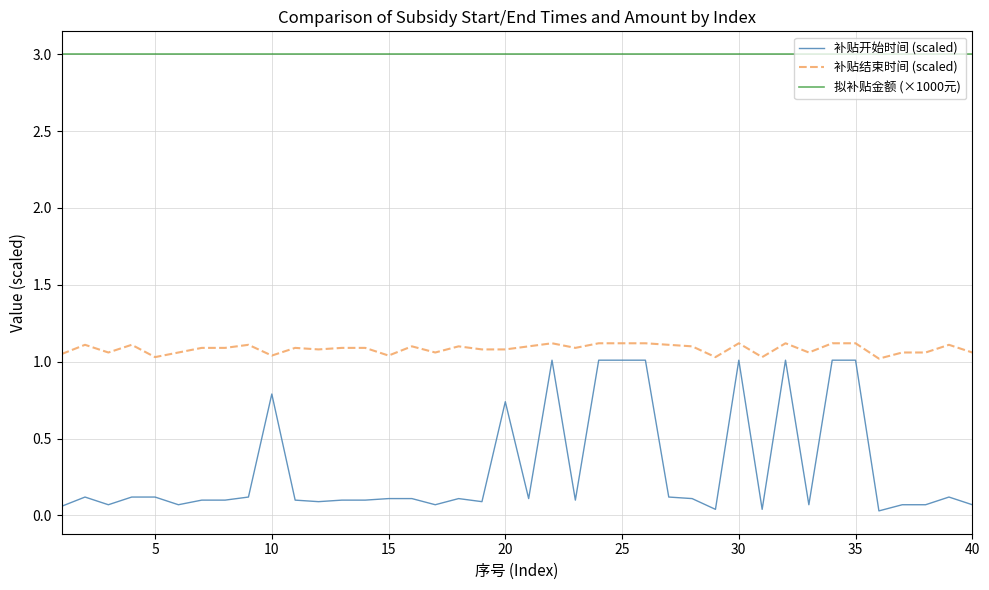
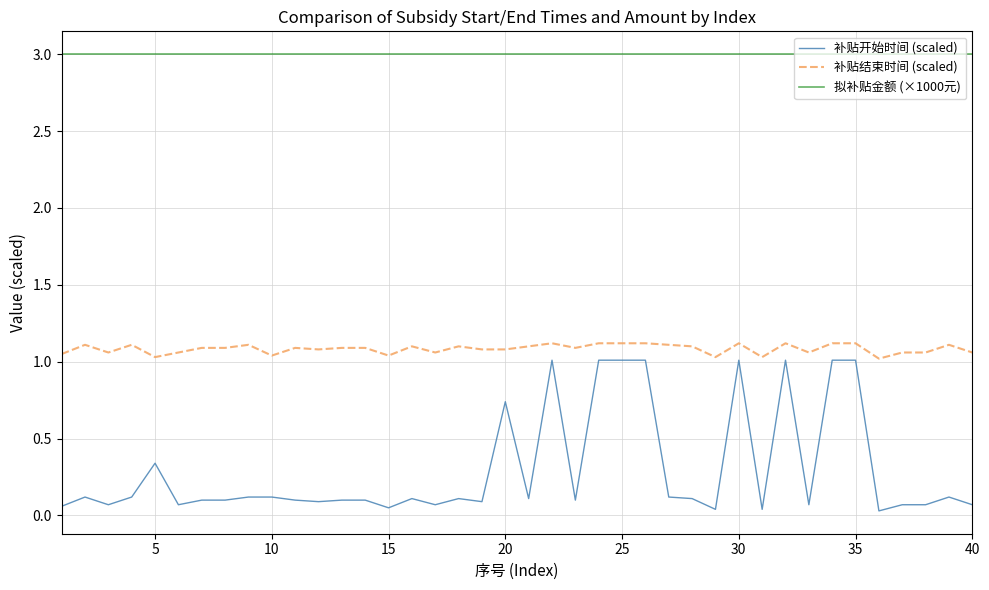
补贴开始时间 (scaled), 5: 0.12 -> 0.34
补贴开始时间 (scaled), 10: 0.79 -> 0.12
补贴开始时间 (scaled), 15: 0.11 -> 0.05
